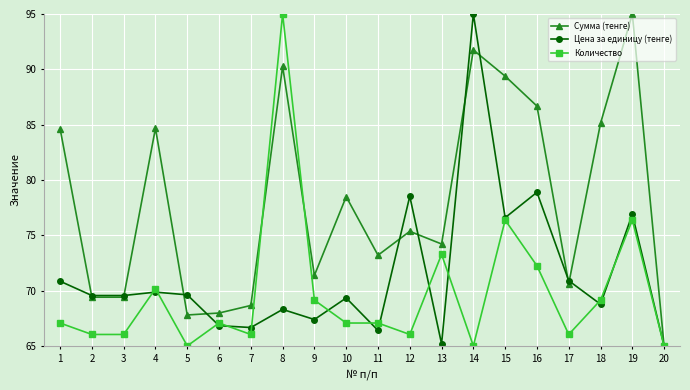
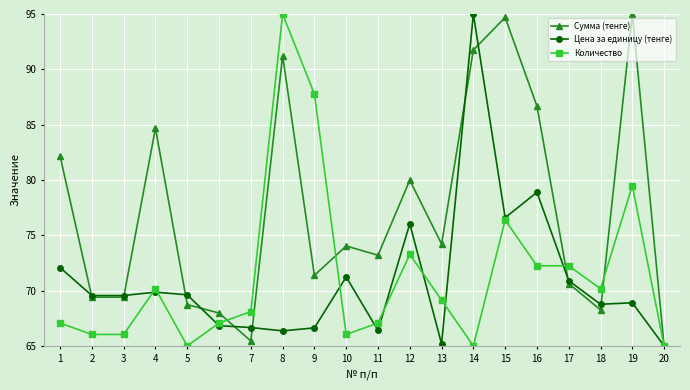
Сумма (тенге), 1: 84.6 -> 82.1
Цена за единицу (тенге), 1: 70.8 -> 72.1
Сумма (тенге), 5: 67.8 -> 68.7
Сумма (тенге), 7: 68.7 -> 65.4
Количество, 7: 66.0 -> 68.1
Сумма (тенге), 8: 90.3 -> 91.2
Цена за единицу (тенге), 8: 68.3 -> 66.4
Цена за единицу (тенге), 9: 67.4 -> 66.6
Количество, 9: 69.1 -> 87.8
Сумма (тенге), 10: 78.5 -> 74.0
Цена за единицу (тенге), 10: 69.3 -> 71.2
Количество, 10: 67.1 -> 66.0
Сумма (тенге), 12: 75.4 -> 80.0
Цена за единицу (тенге), 12: 78.5 -> 76.0
Количество, 12: 66.0 -> 73.3
Количество, 13: 73.3 -> 69.1
Сумма (тенге), 15: 89.4 -> 94.7
Количество, 17: 66.0 -> 72.2
Сумма (тенге), 18: 85.1 -> 68.3
Количество, 18: 69.1 -> 70.2
Цена за единицу (тенге), 19: 76.9 -> 68.9
Количество, 19: 76.4 -> 79.5
